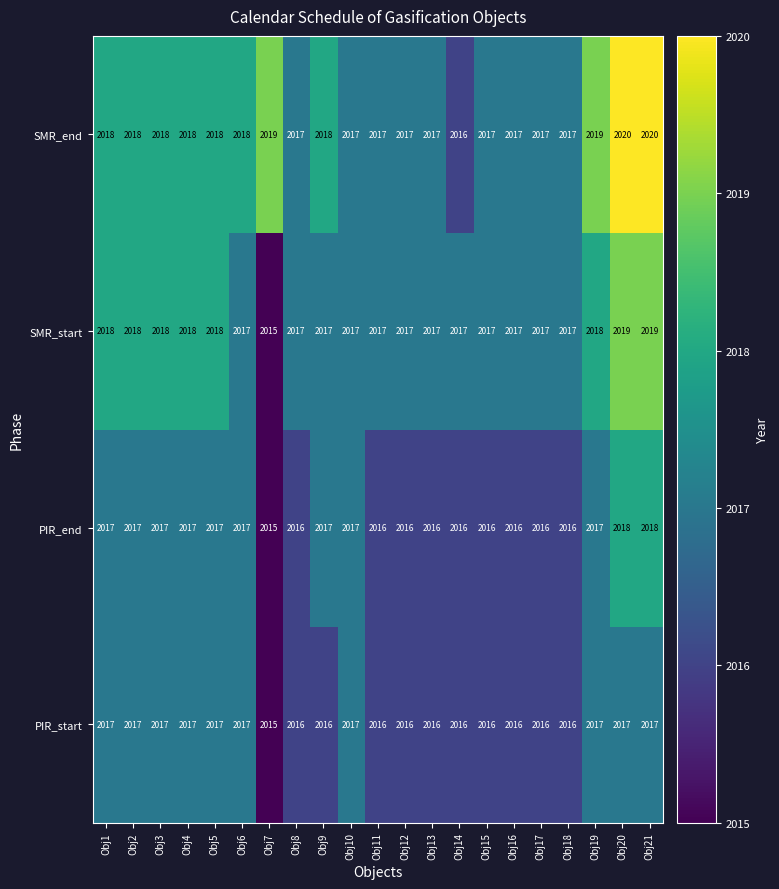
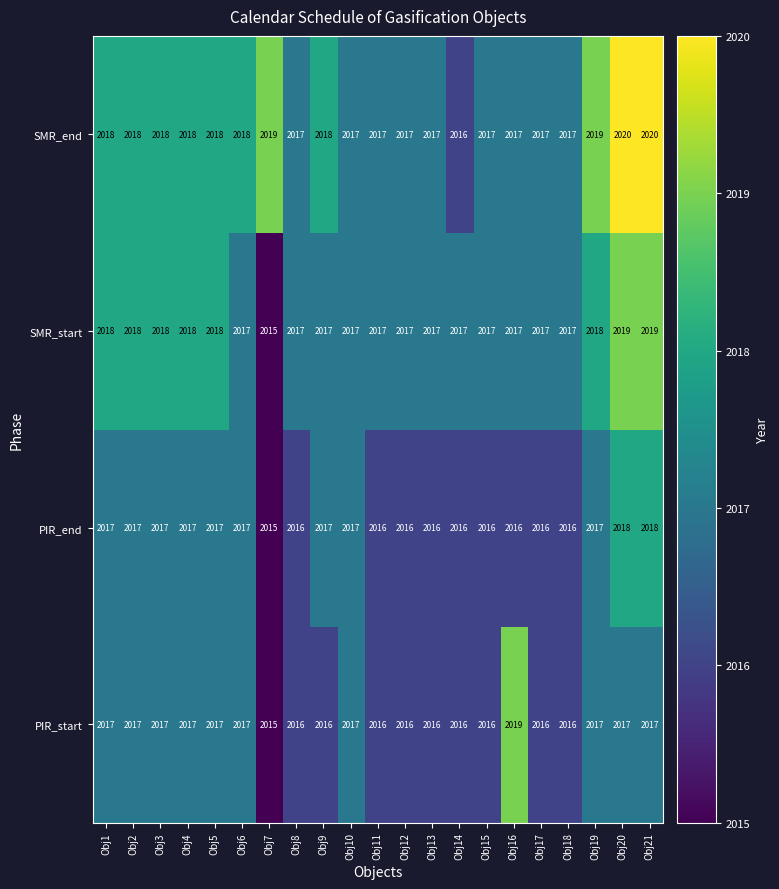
PIR_start, Obj16: 2016 -> 2019
